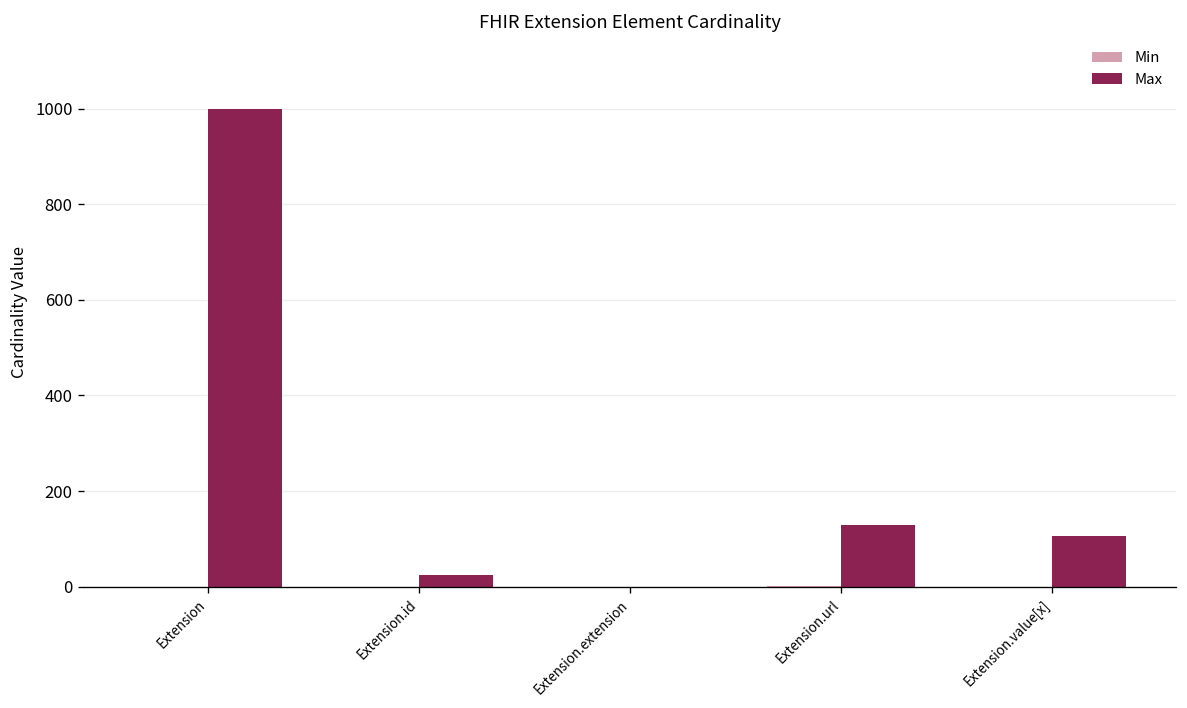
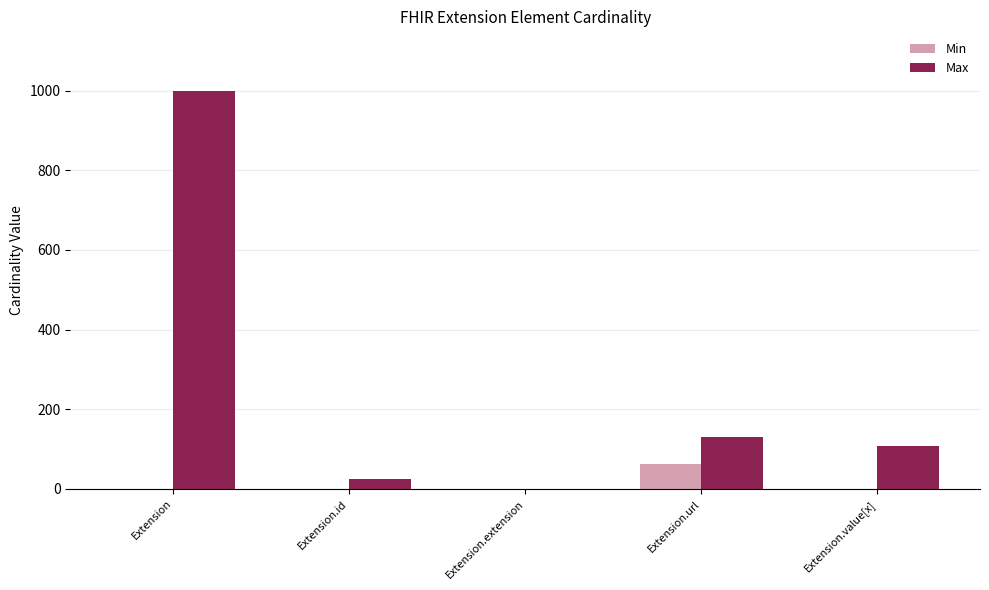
Min, Extension.url: 0 -> 60
